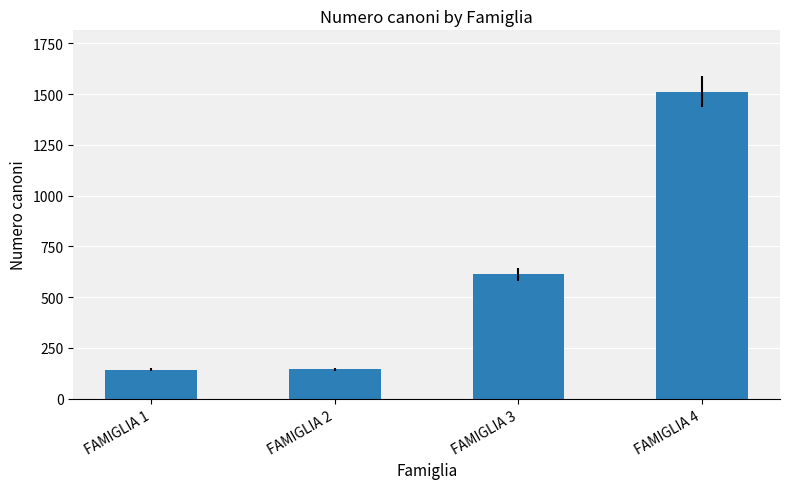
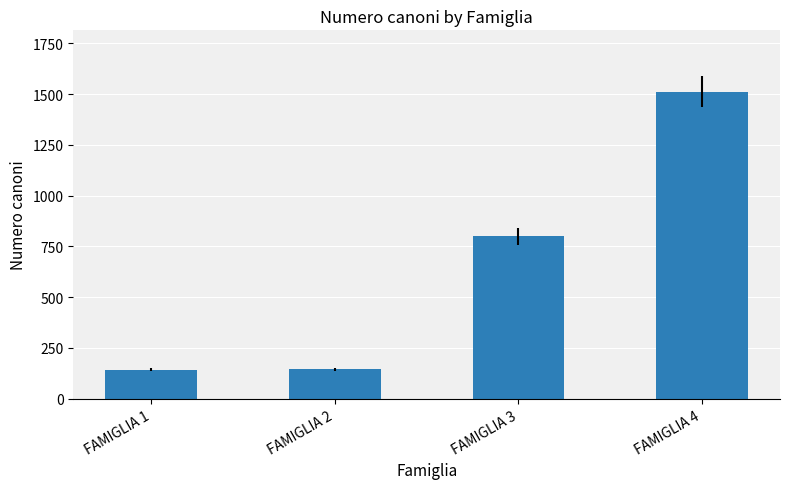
FAMIGLIA 3: 610 -> 800
